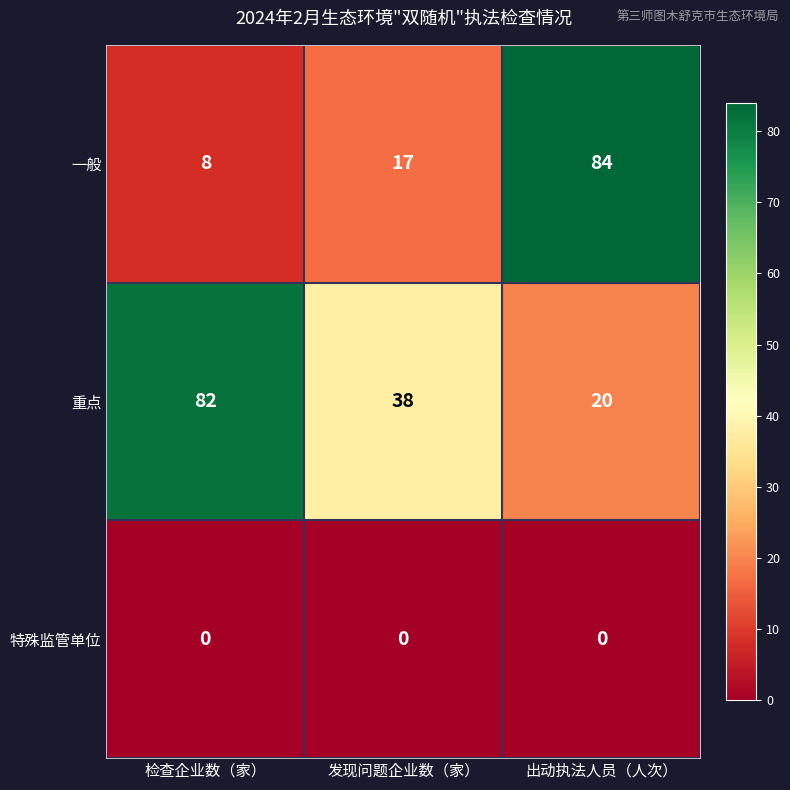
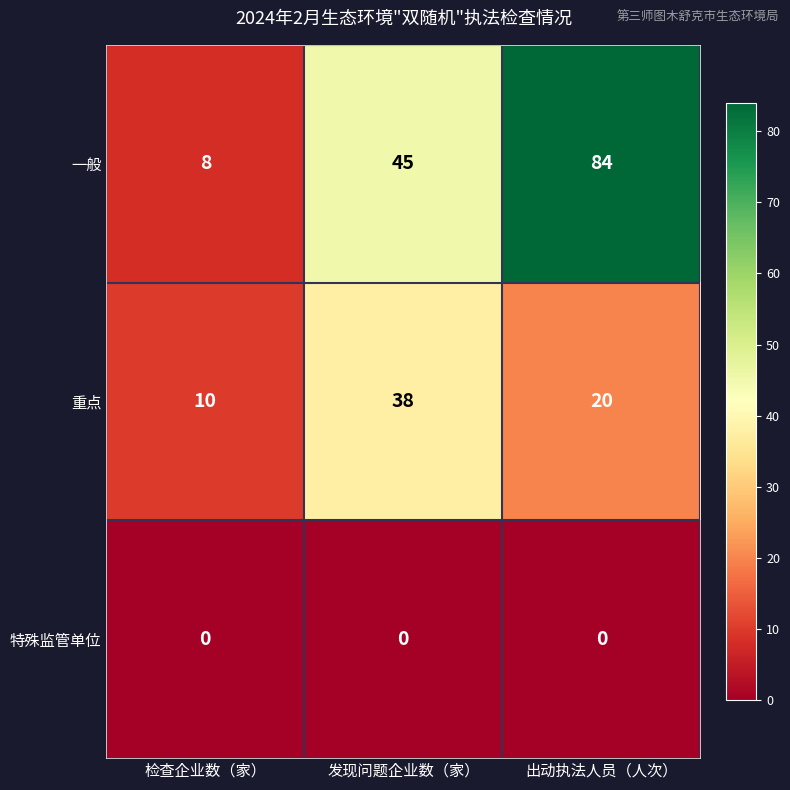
一般, 发现问题企业数（家）: 17 -> 45
重点, 检查企业数（家）: 82 -> 10
